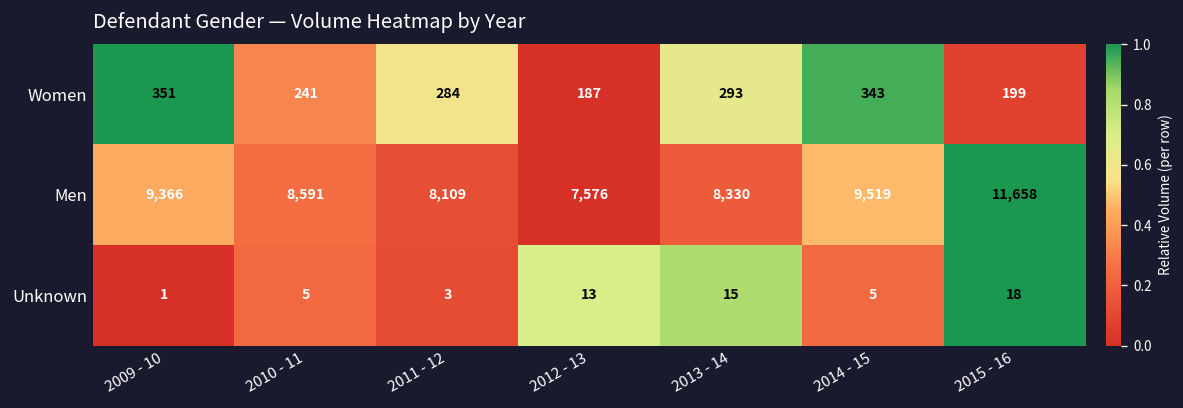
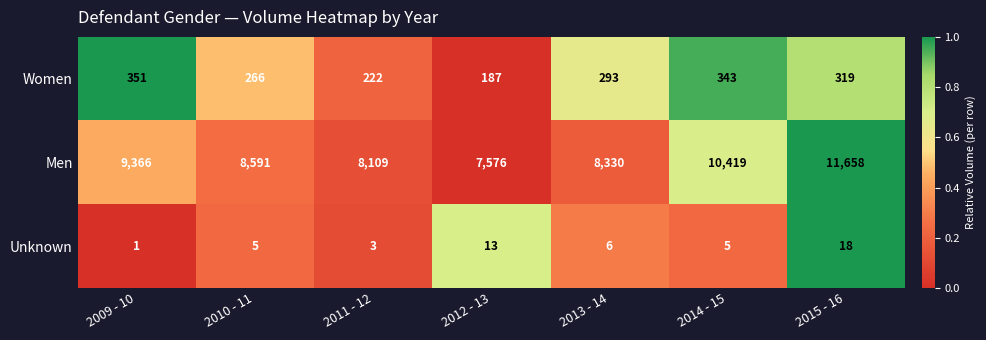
Women, 2010 - 11: 241 -> 266
Women, 2011 - 12: 284 -> 222
Women, 2015 - 16: 199 -> 319
Men, 2014 - 15: 9,519 -> 10,419
Unknown, 2013 - 14: 15 -> 6
